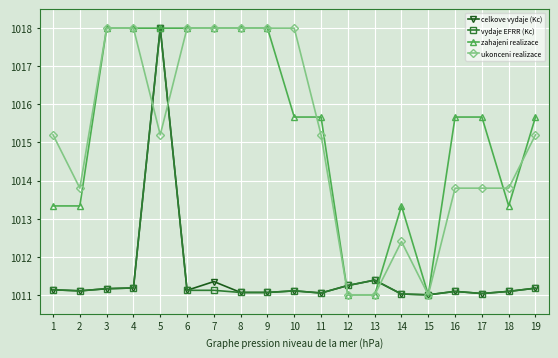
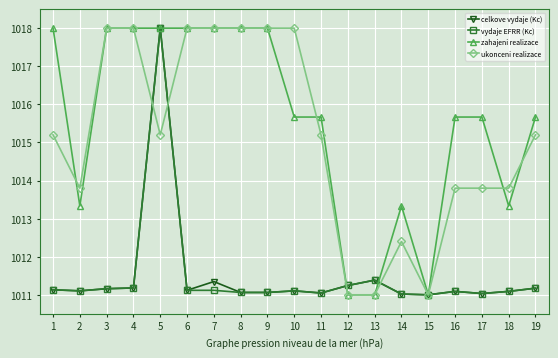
zahajeni realizace, 1: 1013.3 -> 1018.0
